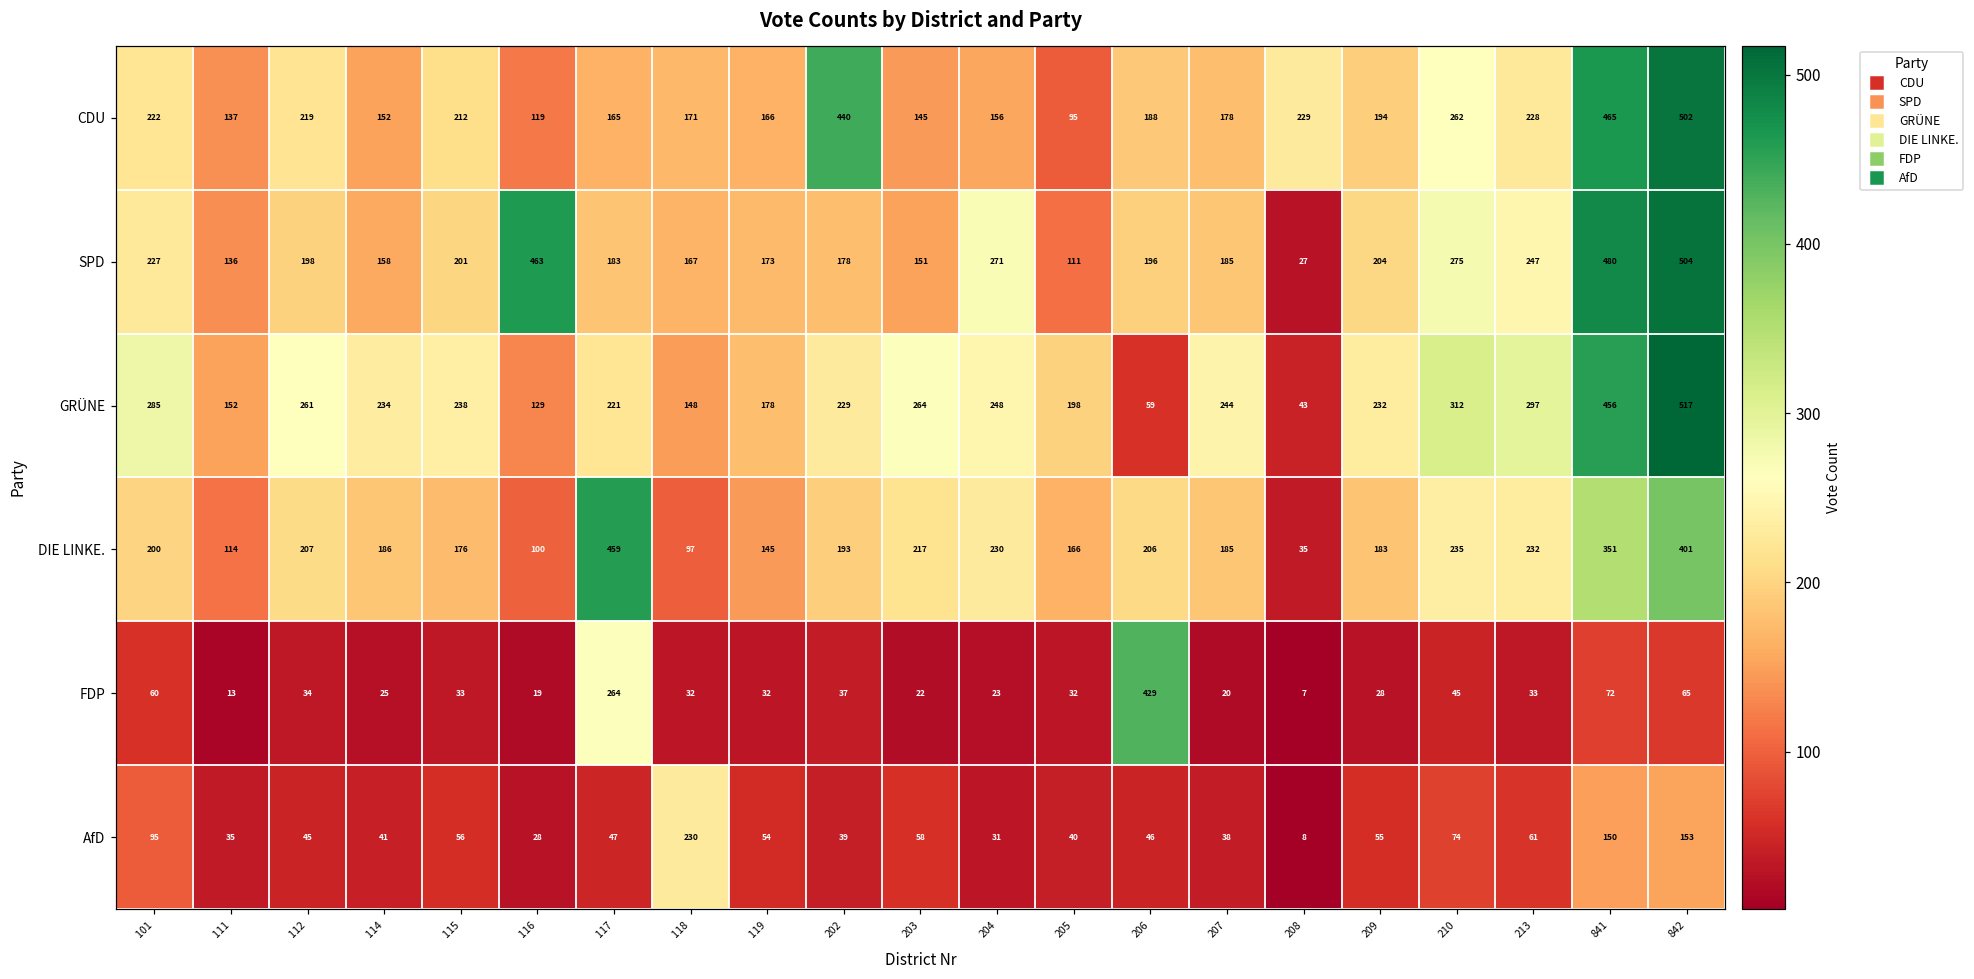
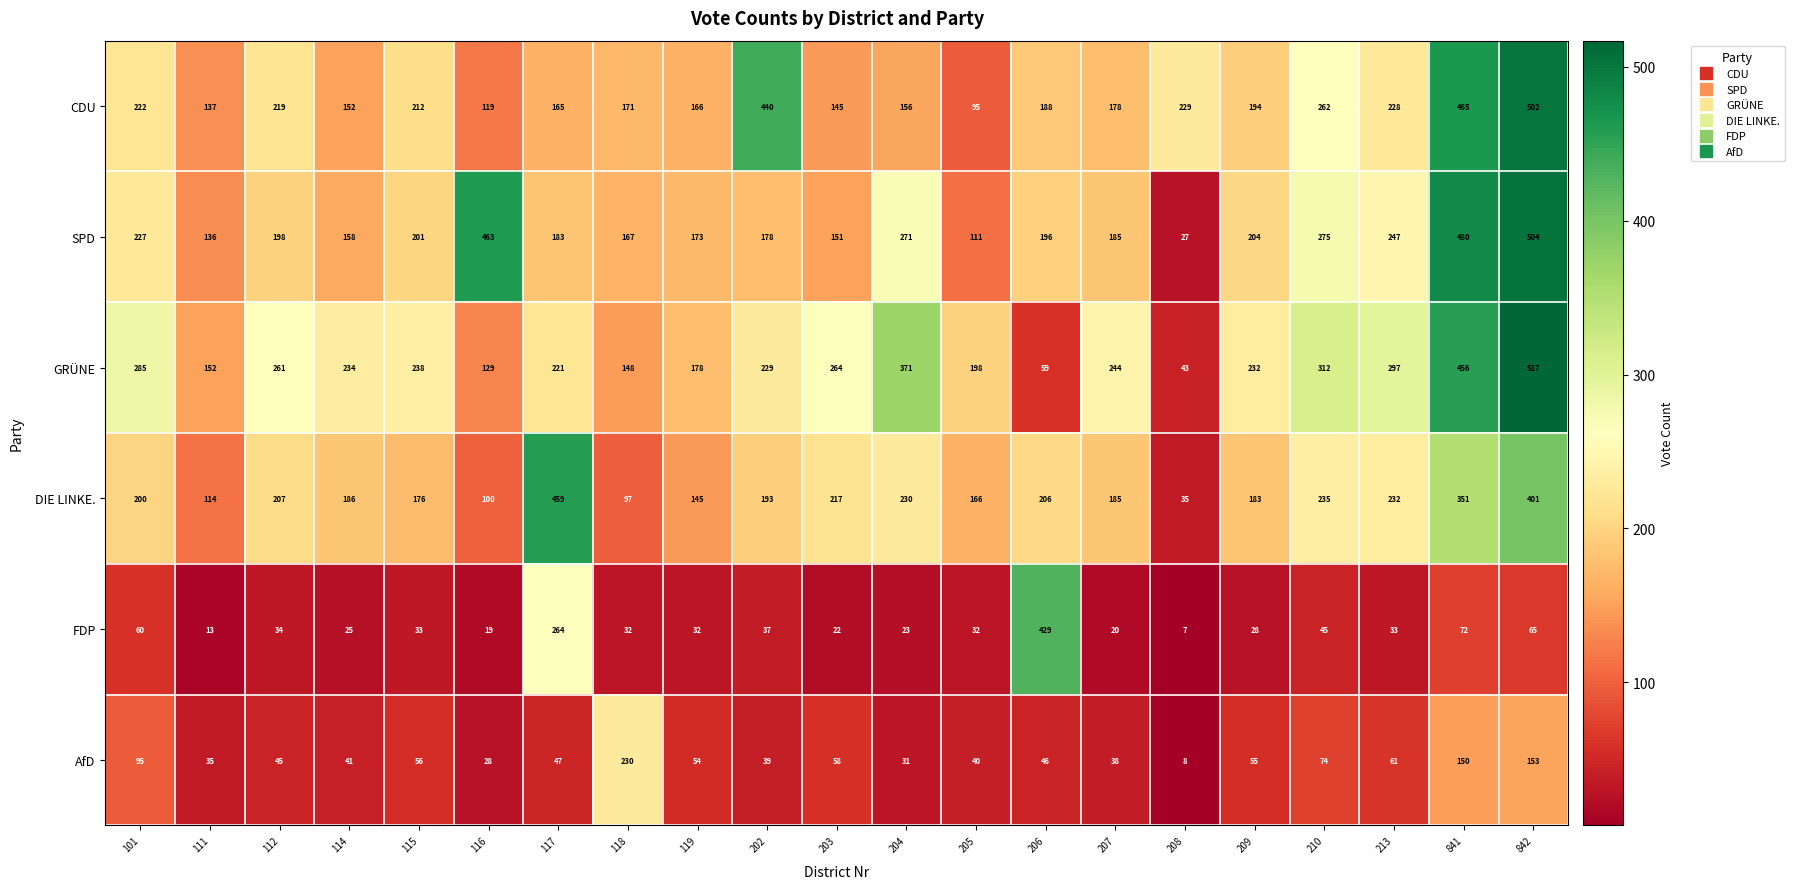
GRÜNE, 204: 248 -> 371
